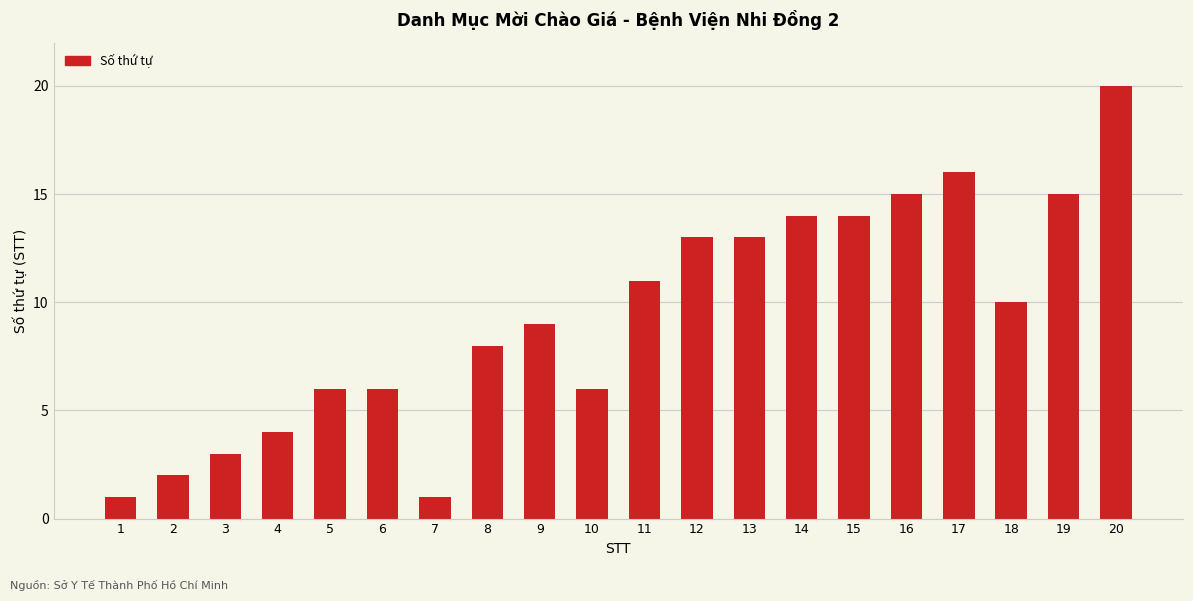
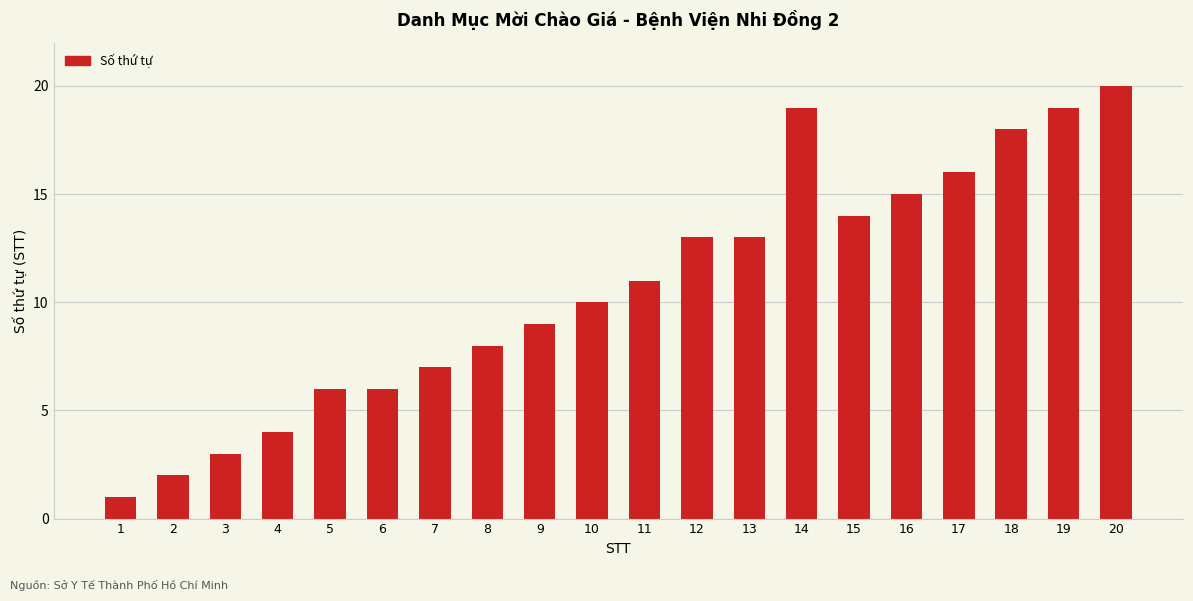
7: 1 -> 7
10: 6 -> 10
14: 14 -> 19
18: 10 -> 18
19: 15 -> 19
